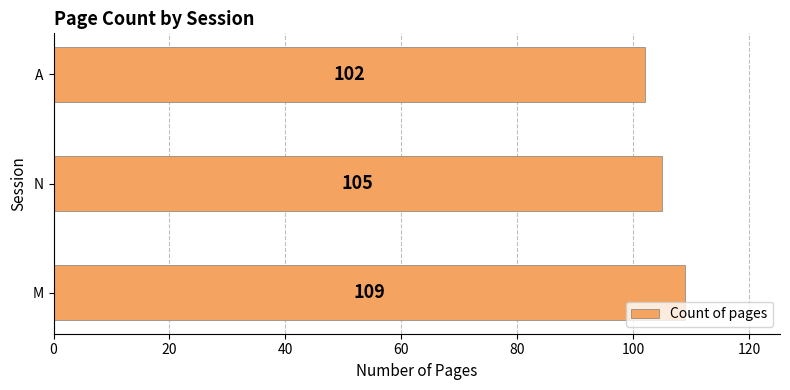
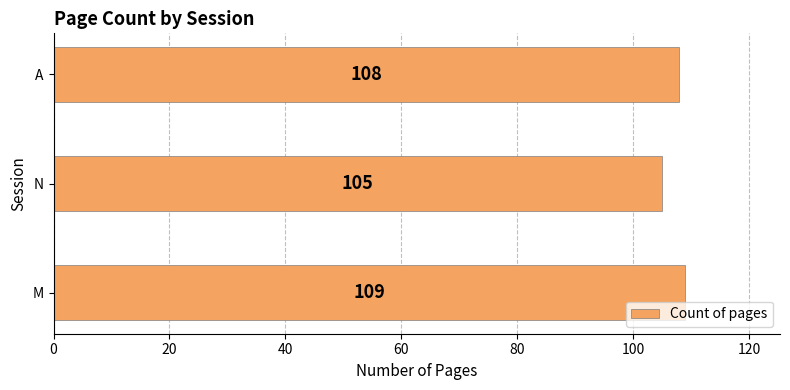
A: 102 -> 108
